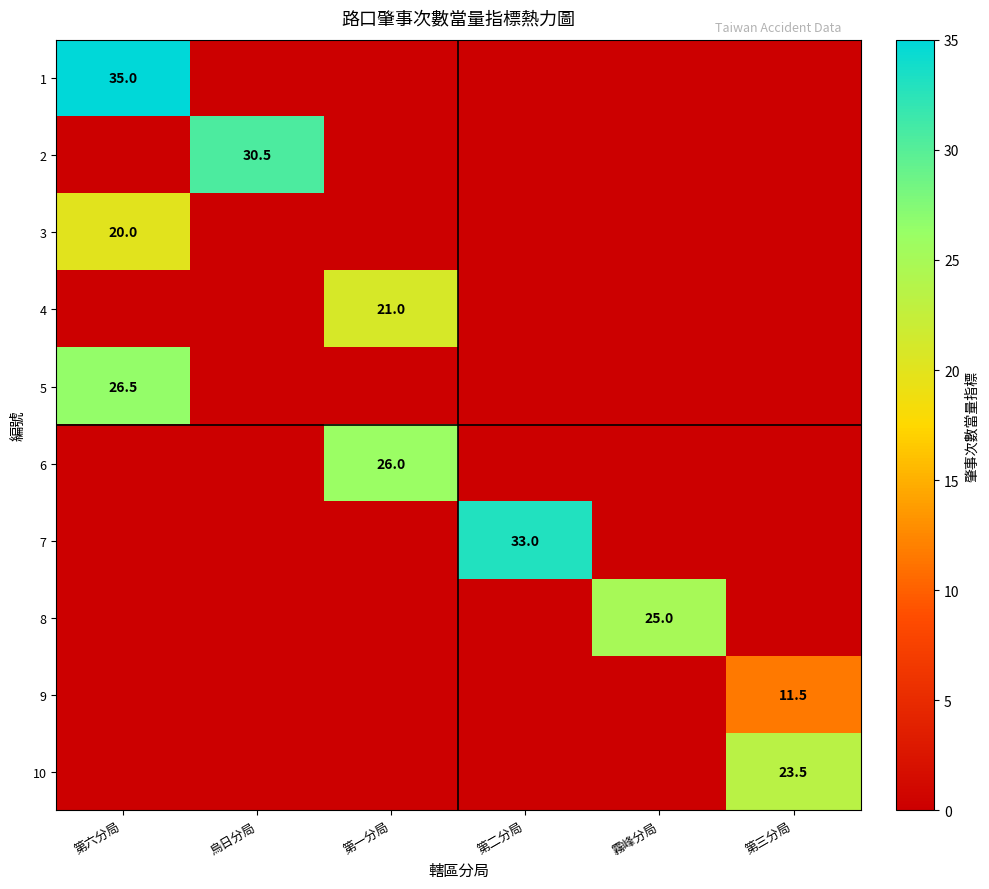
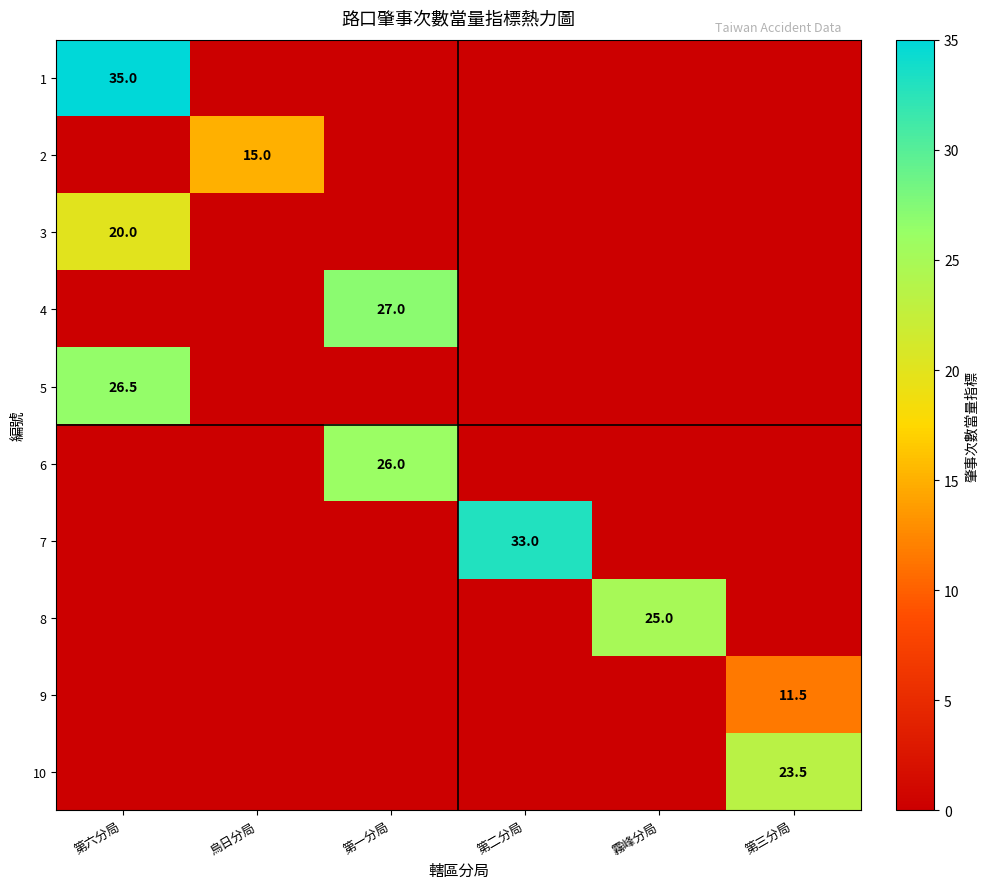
2, 烏日分局: 30.5 -> 15.0
4, 第一分局: 21.0 -> 27.0
